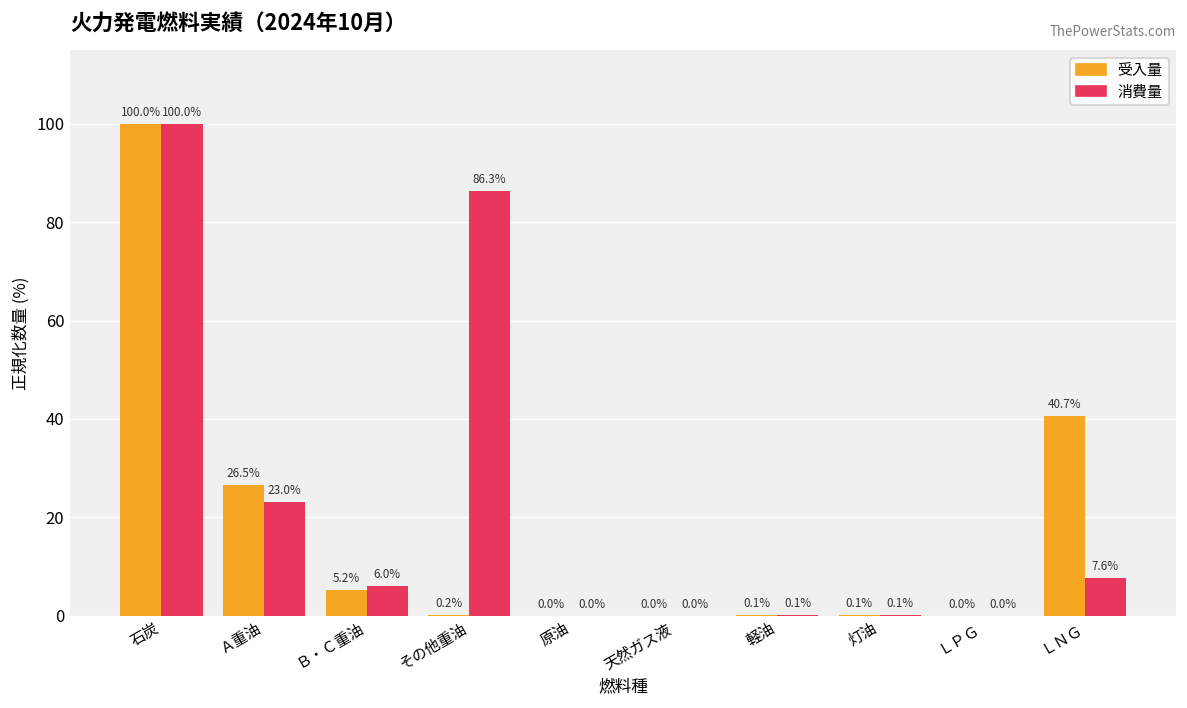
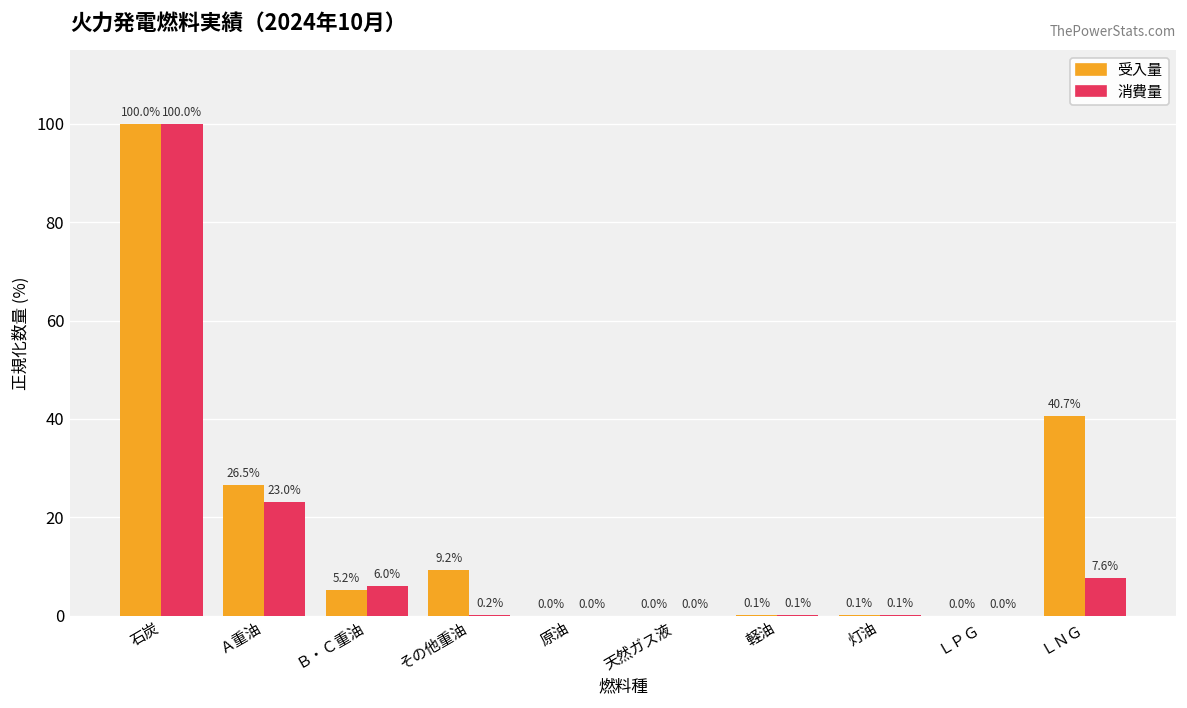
受入量, その他重油: 0.2% -> 9.2%
消費量, その他重油: 86.3% -> 0.2%
